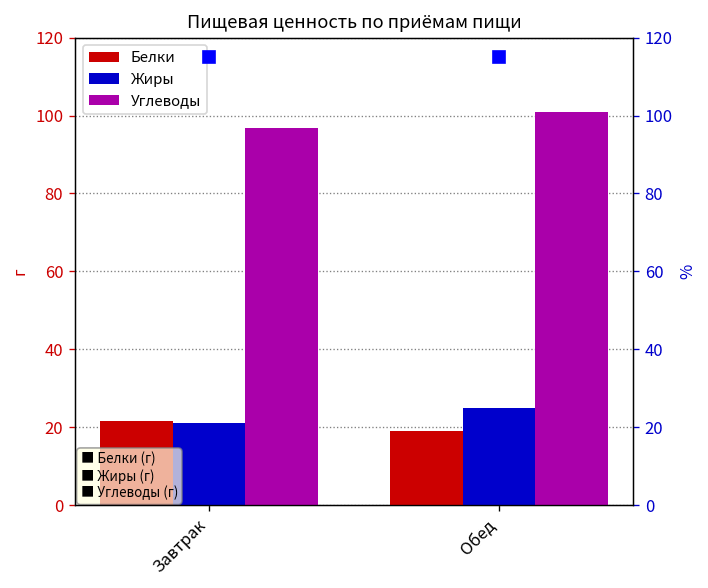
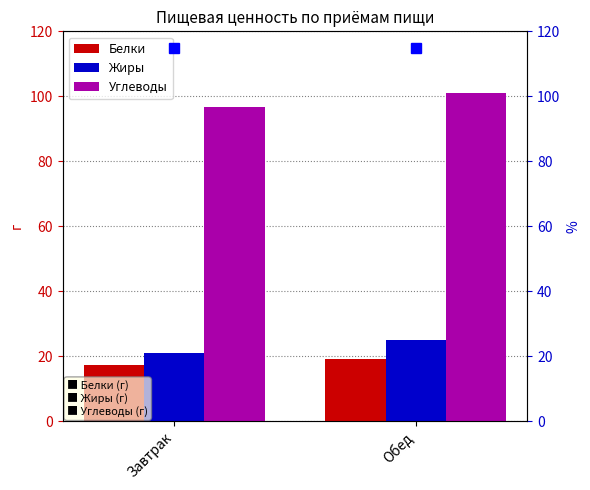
Белки, Завтрак: 22 -> 17
